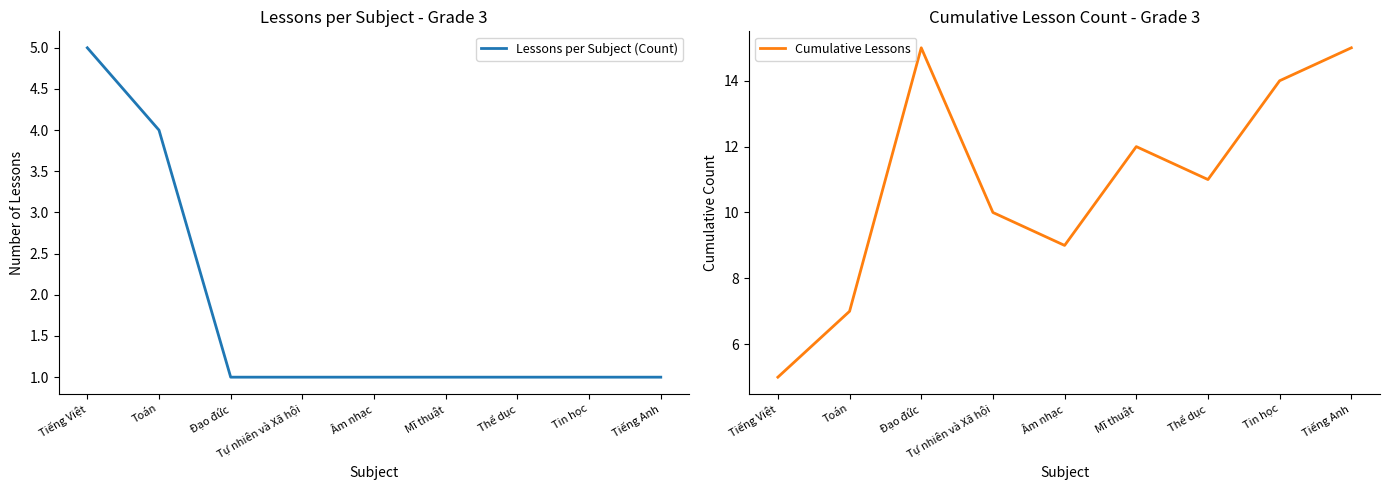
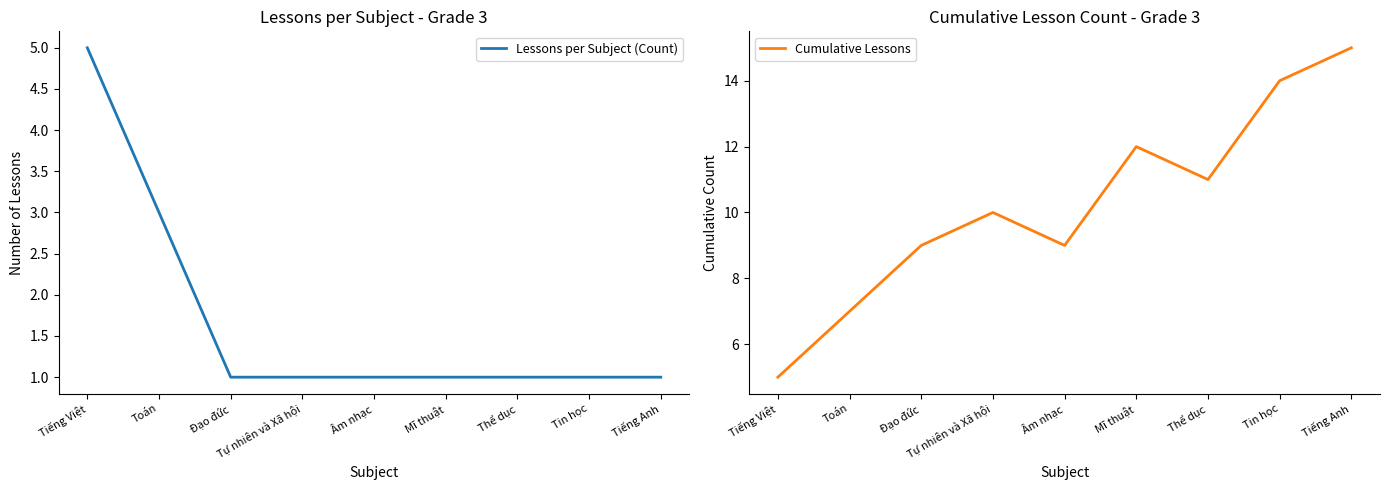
Lessons per Subject - Grade 3, Toán: 4 -> 3
Cumulative Lesson Count - Grade 3, Đạo đức: 15 -> 9
